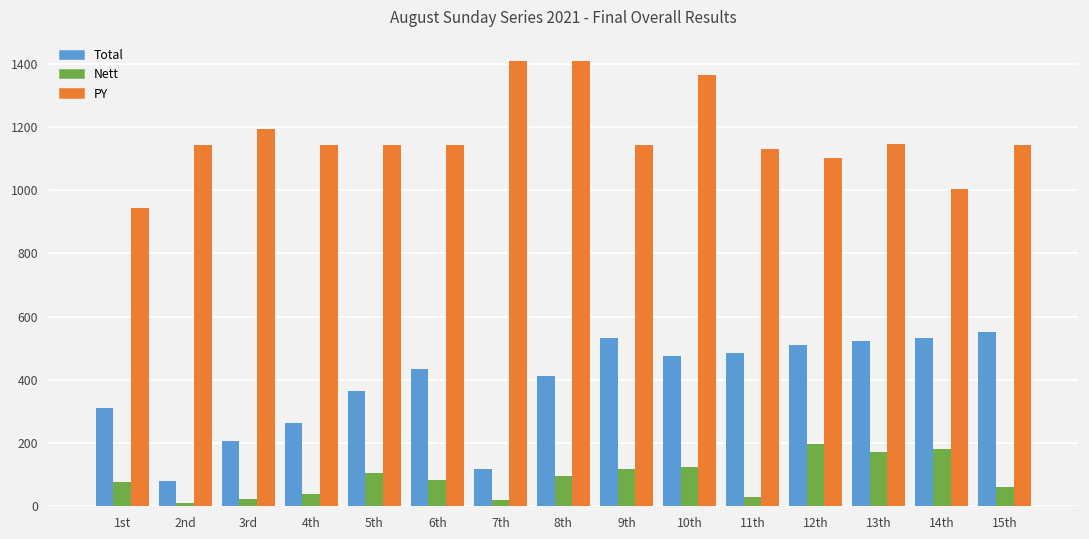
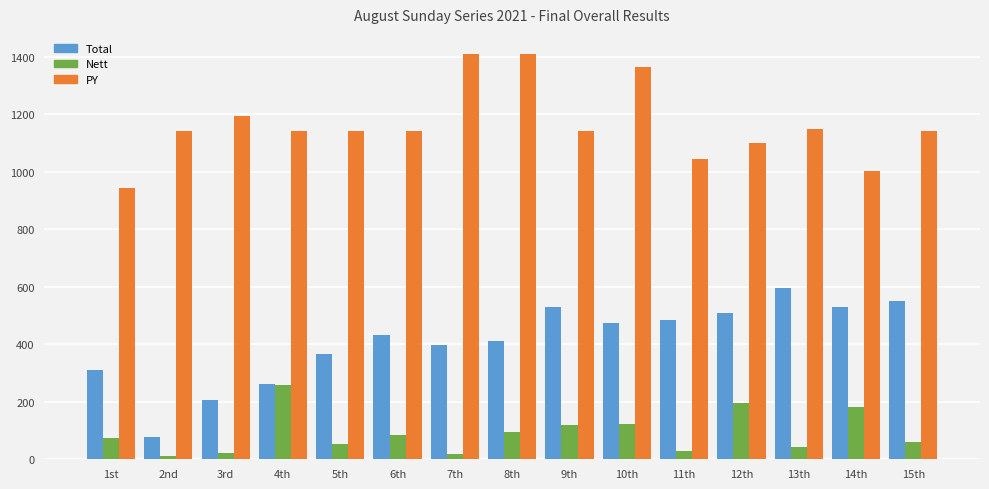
Nett, 4th: 40 -> 260
Nett, 5th: 110 -> 50
Total, 7th: 120 -> 400
PY, 11th: 1130 -> 1050
Total, 13th: 520 -> 590
Nett, 13th: 170 -> 40
